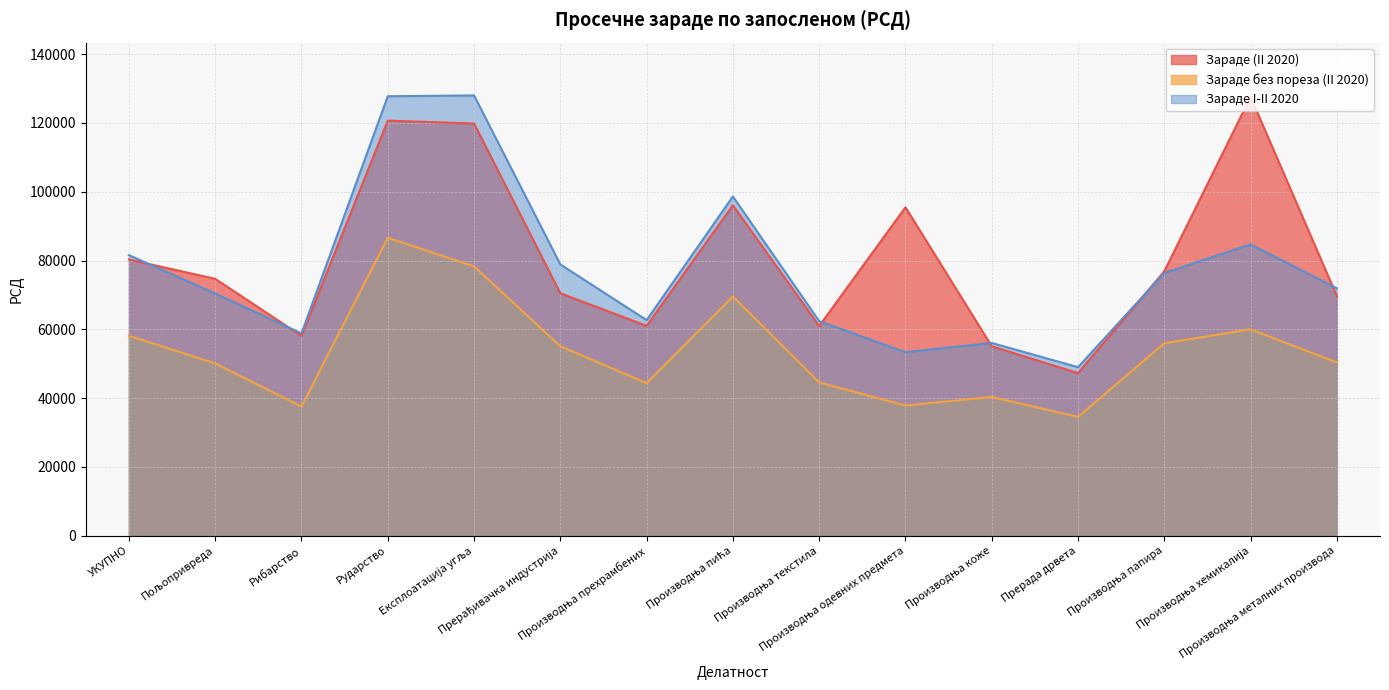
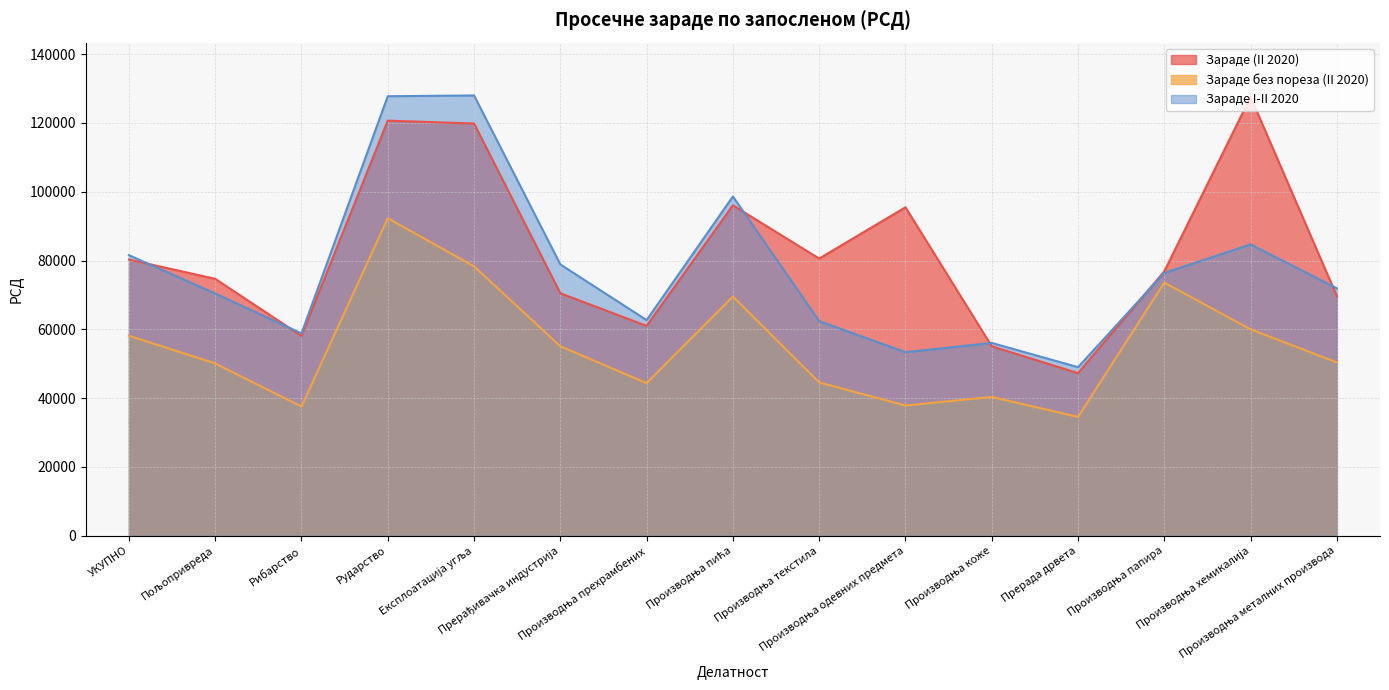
Зараде без пореза (II 2020), Рударство: 87000 -> 92000
Зараде (II 2020), Производња текстила: 61000 -> 81000
Зараде без пореза (II 2020), Производња папира: 56000 -> 74000
